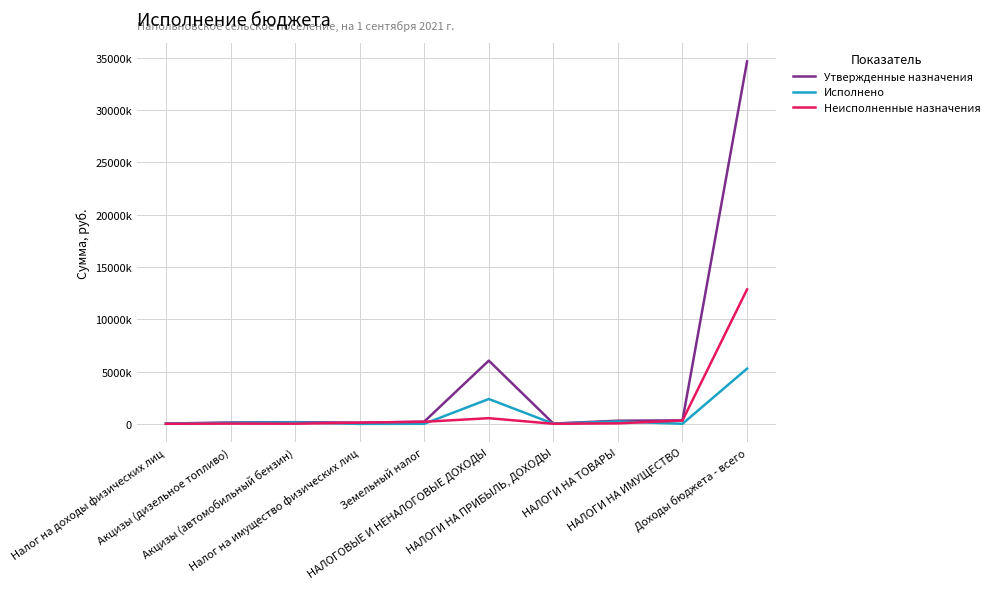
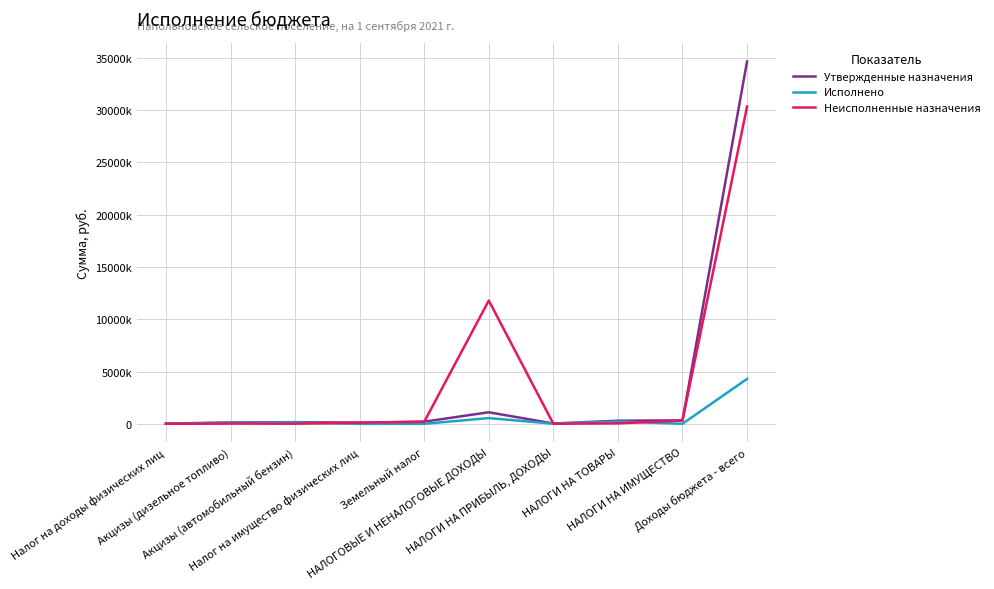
Утвержденные назначения, НАЛОГОВЫЕ И НЕНАЛОГОВЫЕ ДОХОДЫ: 6100000 -> 1100000
Исполнено, НАЛОГОВЫЕ И НЕНАЛОГОВЫЕ ДОХОДЫ: 2400000 -> 600000
Неисполненные назначения, НАЛОГОВЫЕ И НЕНАЛОГОВЫЕ ДОХОДЫ: 600000 -> 11800000
Исполнено, Доходы бюджета - всего: 5300000 -> 4300000
Неисполненные назначения, Доходы бюджета - всего: 12900000 -> 30300000
